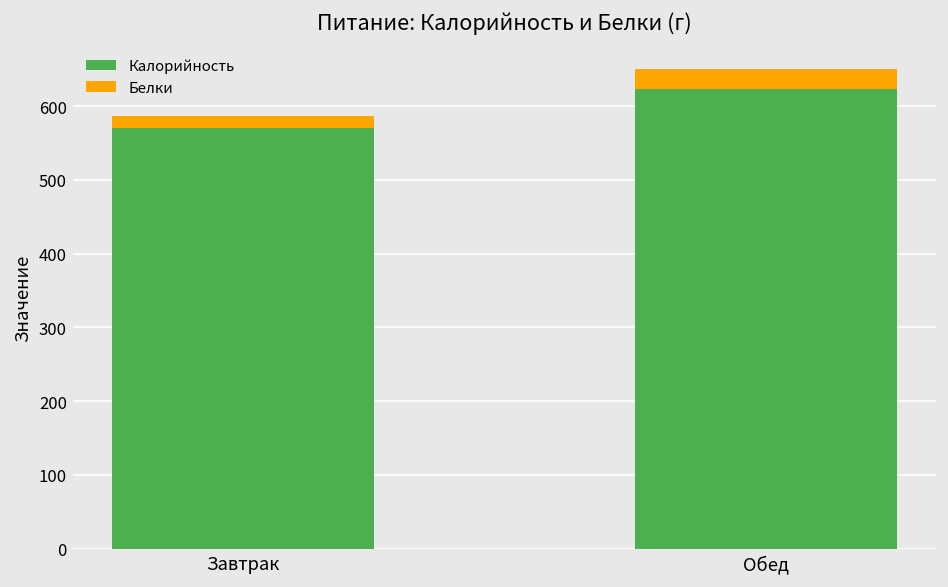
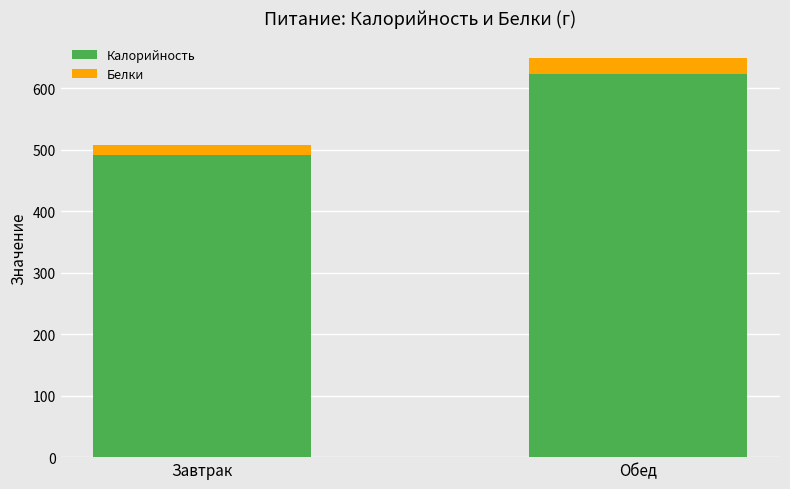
Калорийность, Завтрак: 570 -> 490
